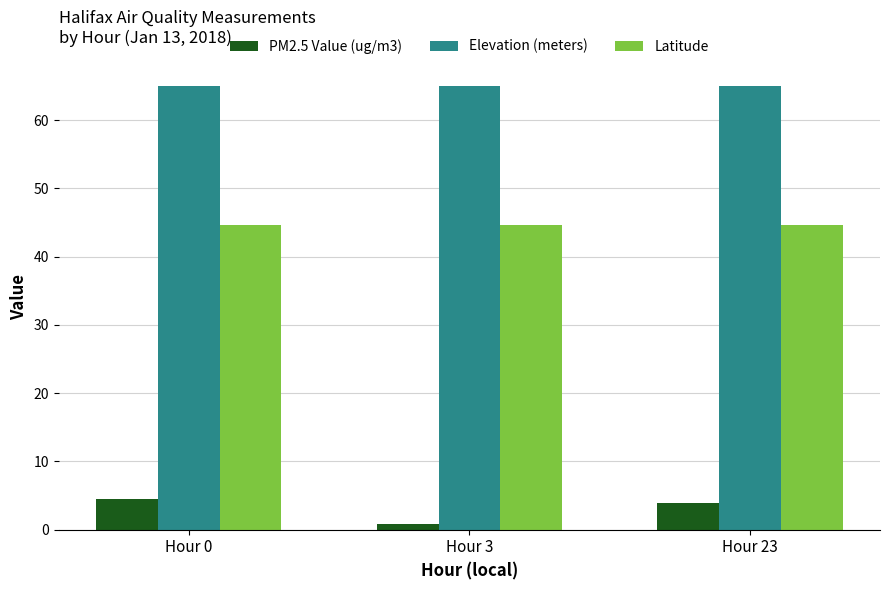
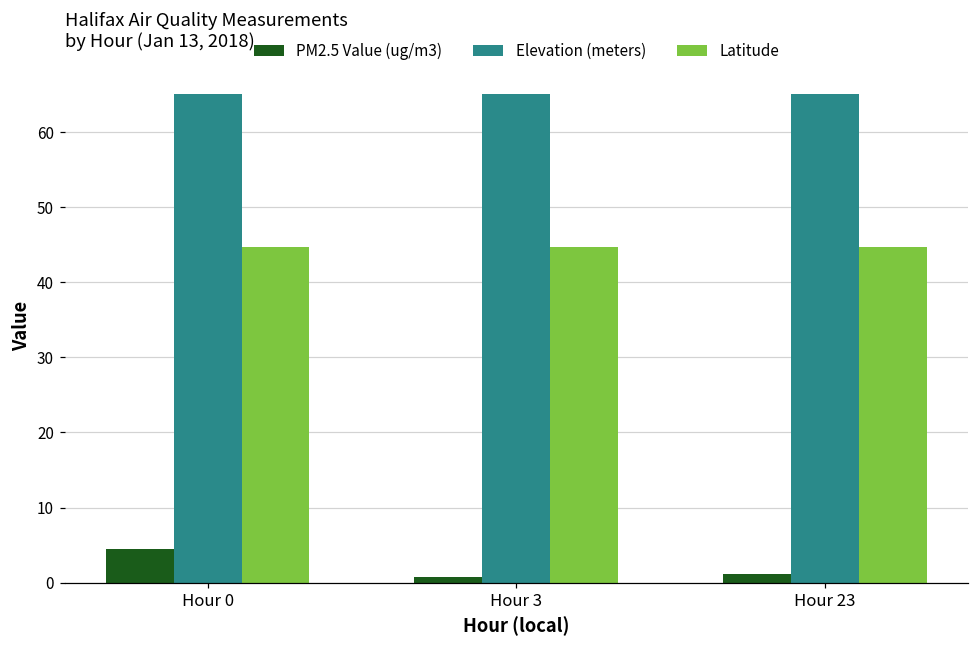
PM2.5 Value (ug/m3), Hour 23: 4 -> 1
